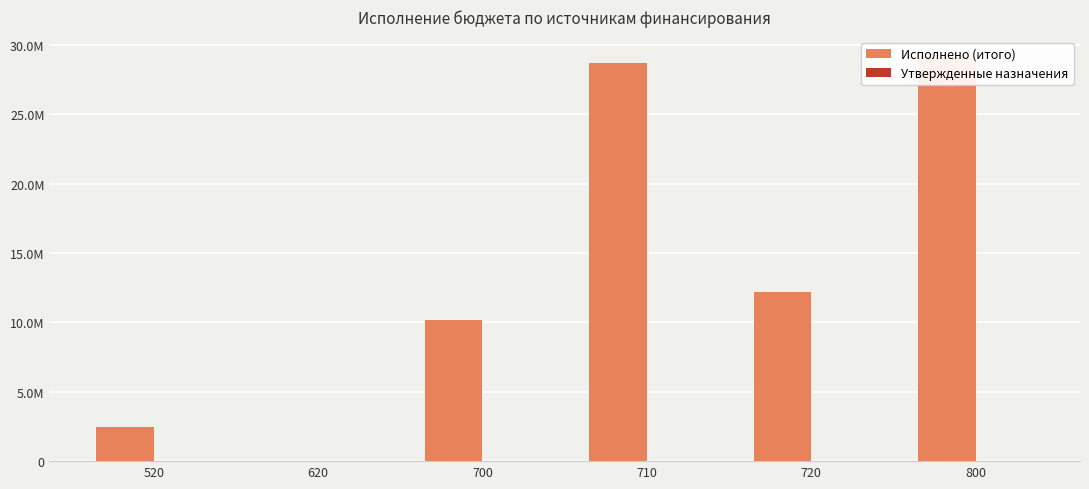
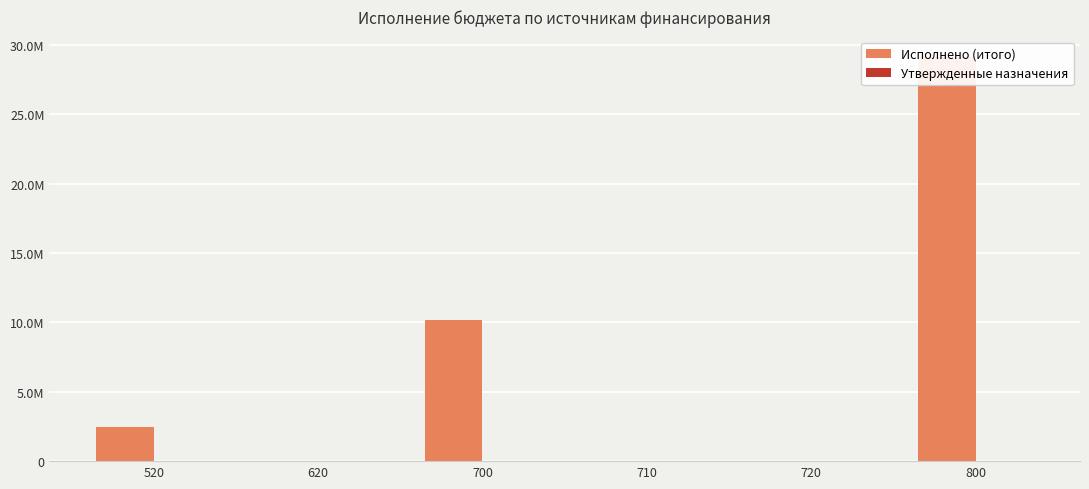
Исполнено (итого), 710: 28700000 -> 0
Исполнено (итого), 720: 12200000 -> 0
